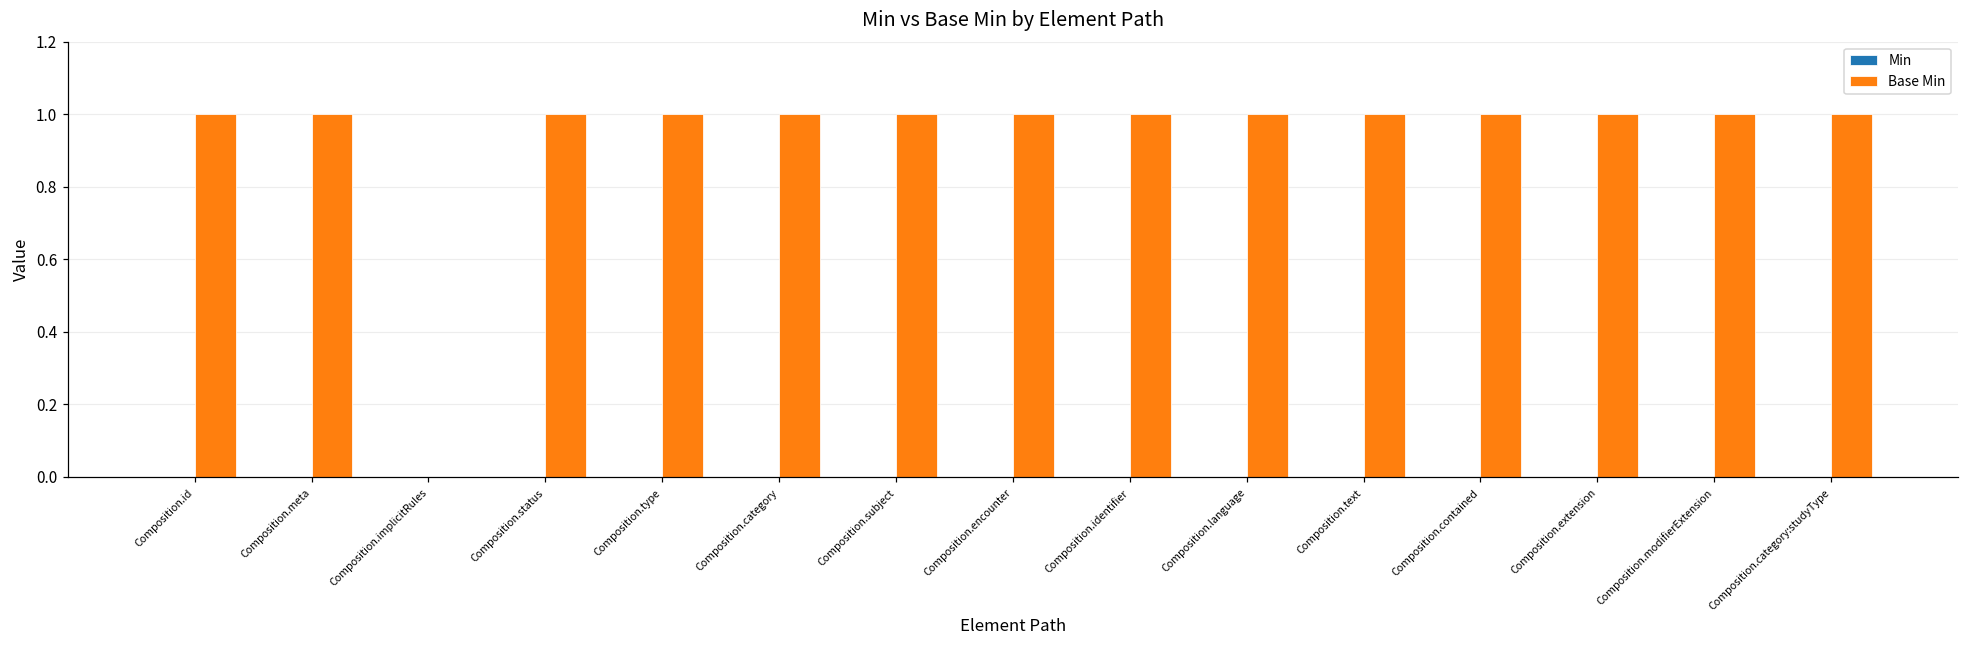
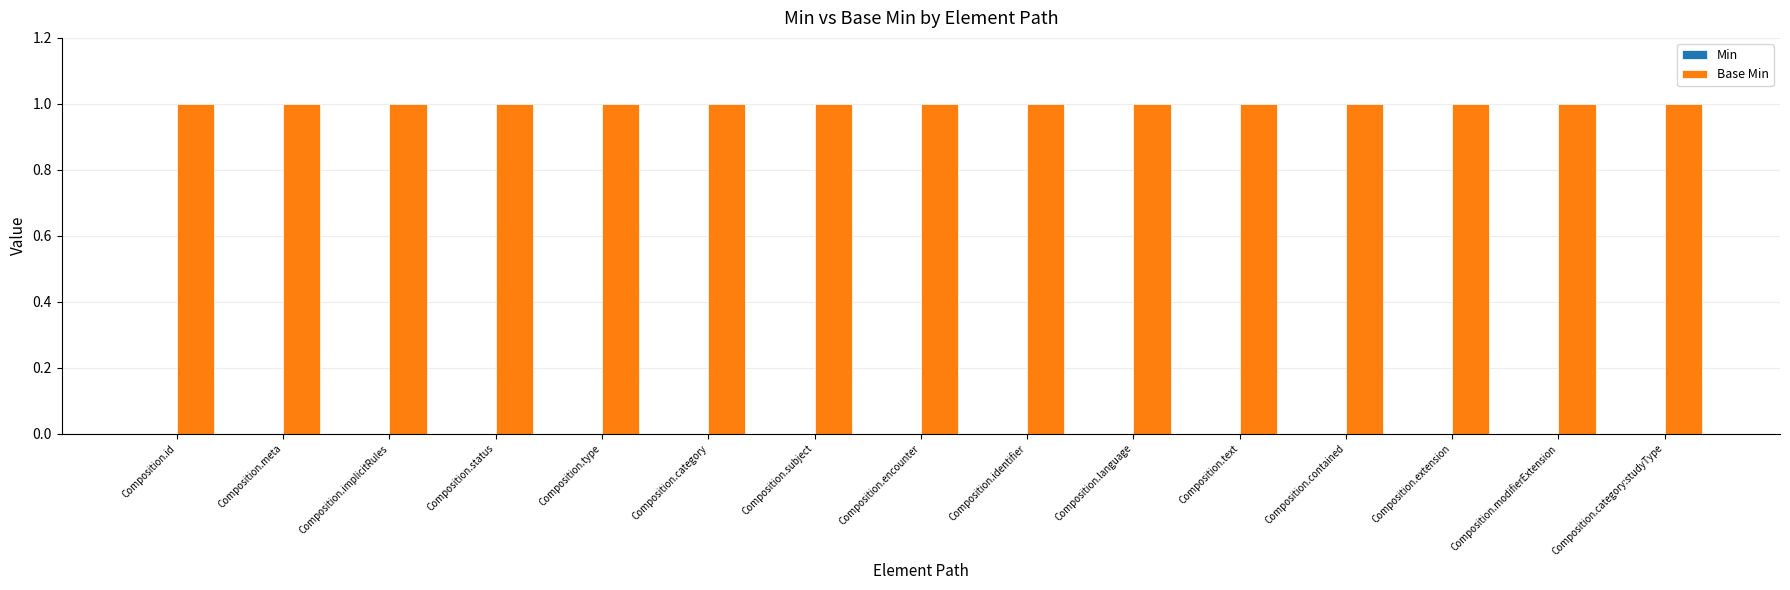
Base Min, Composition.implicitRules: 0 -> 1
